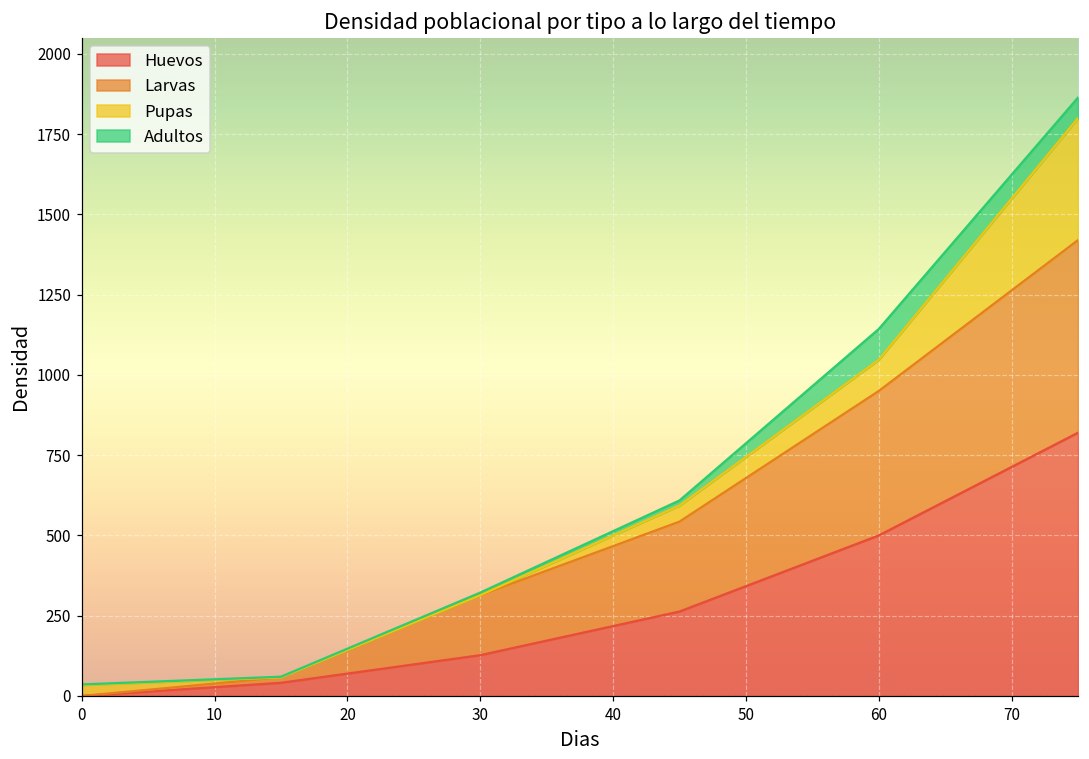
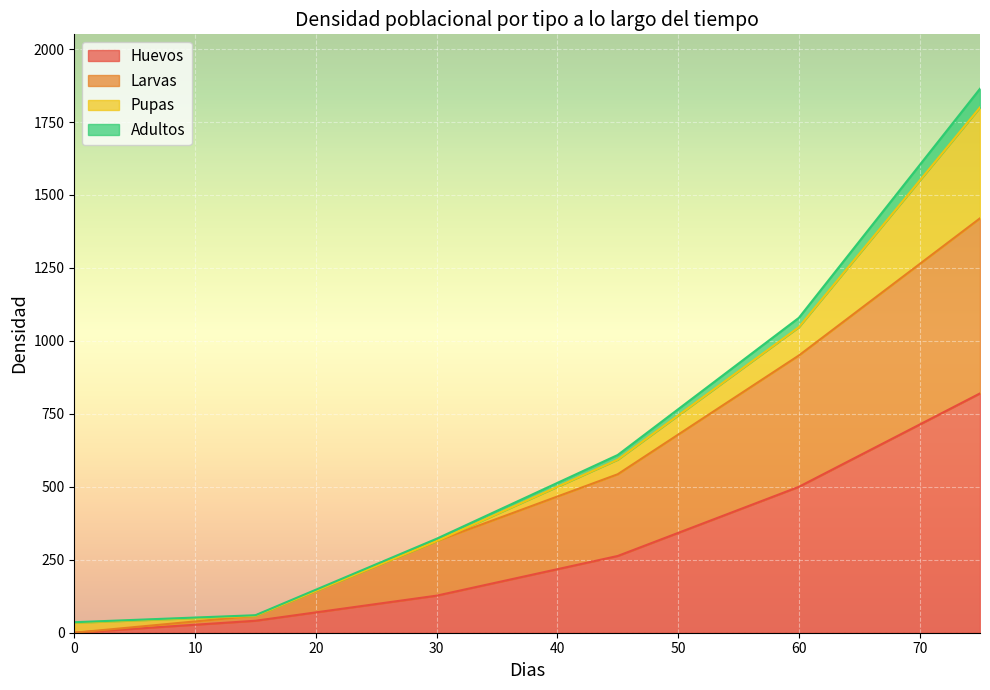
Adultos, 60: 100 -> 30
